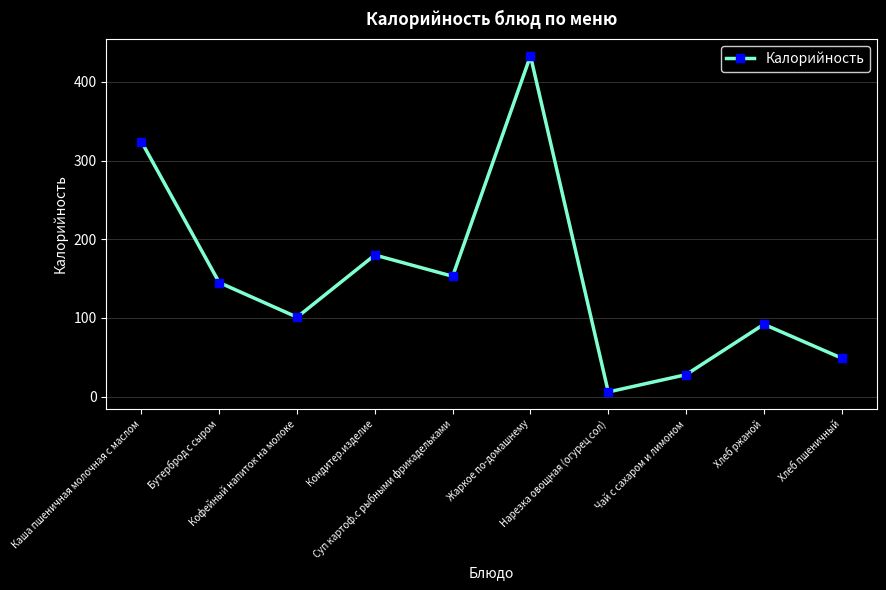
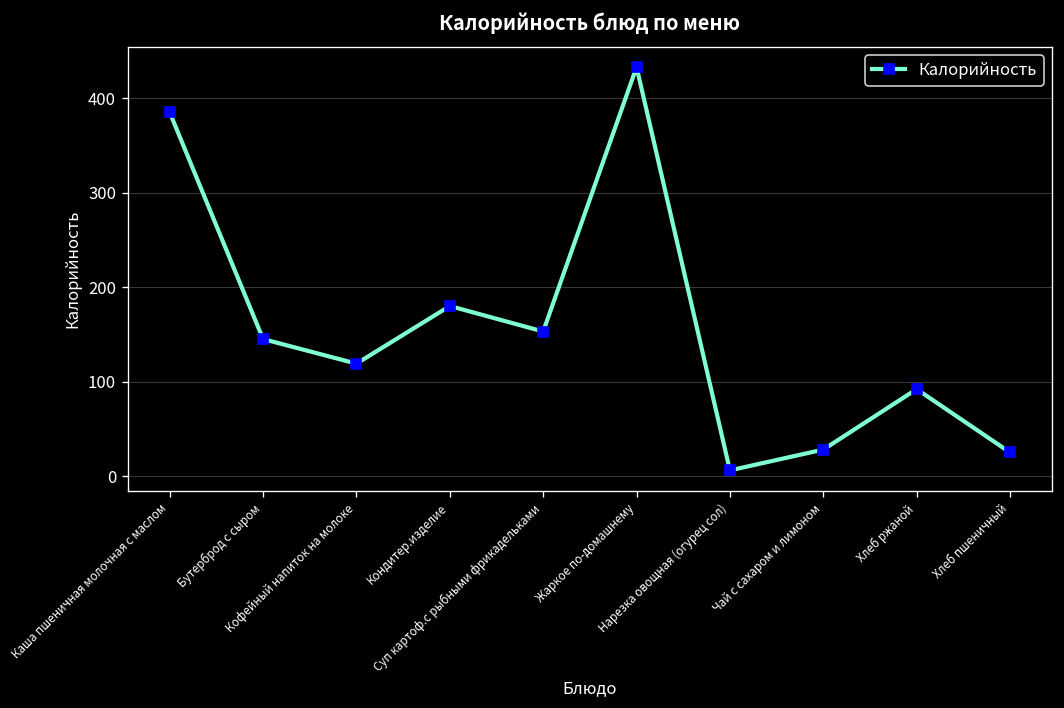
Каша пшеничная молочная с маслом: 320 -> 390
Кофейный напиток на молоке: 100 -> 120
Хлеб пшеничный: 50 -> 30
